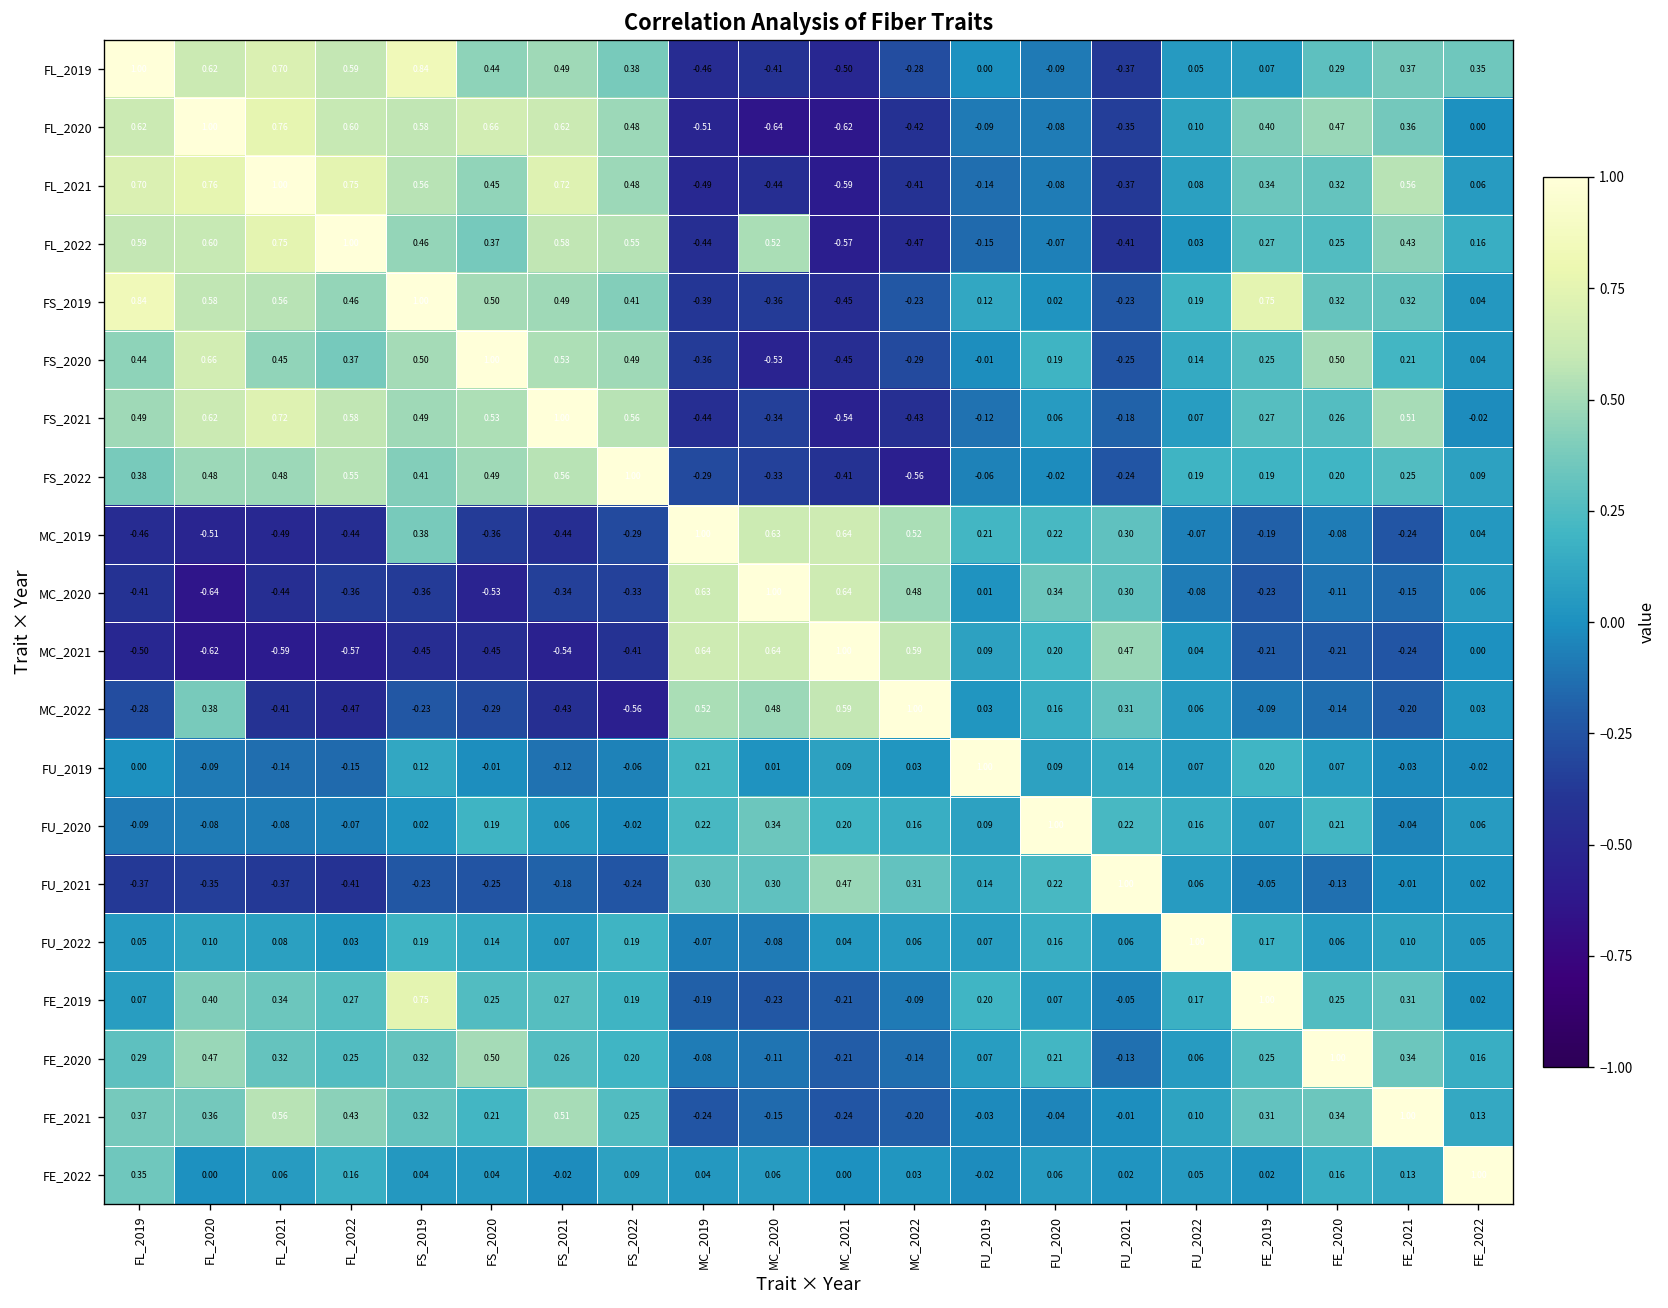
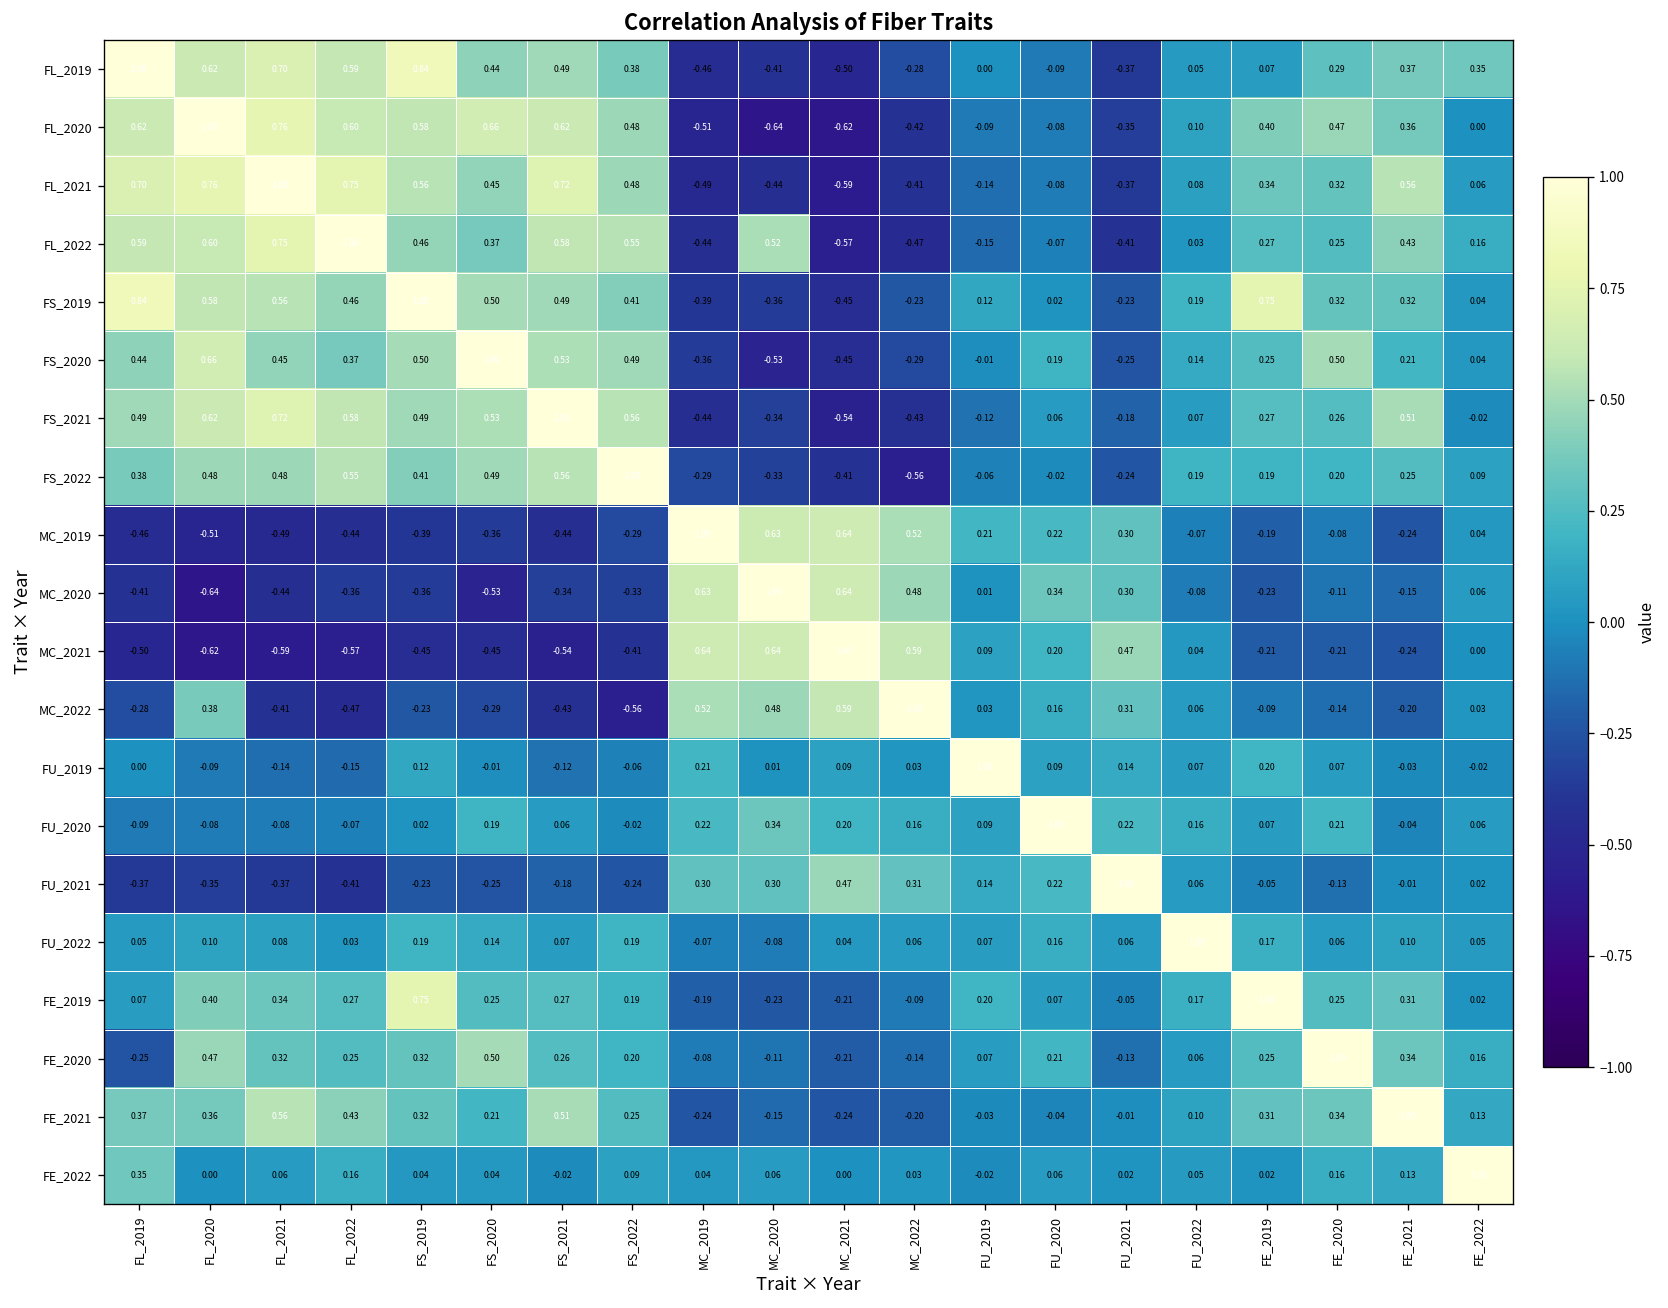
MC_2019, FS_2019: 0.38 -> -0.39
FE_2020, FL_2019: 0.29 -> -0.25
